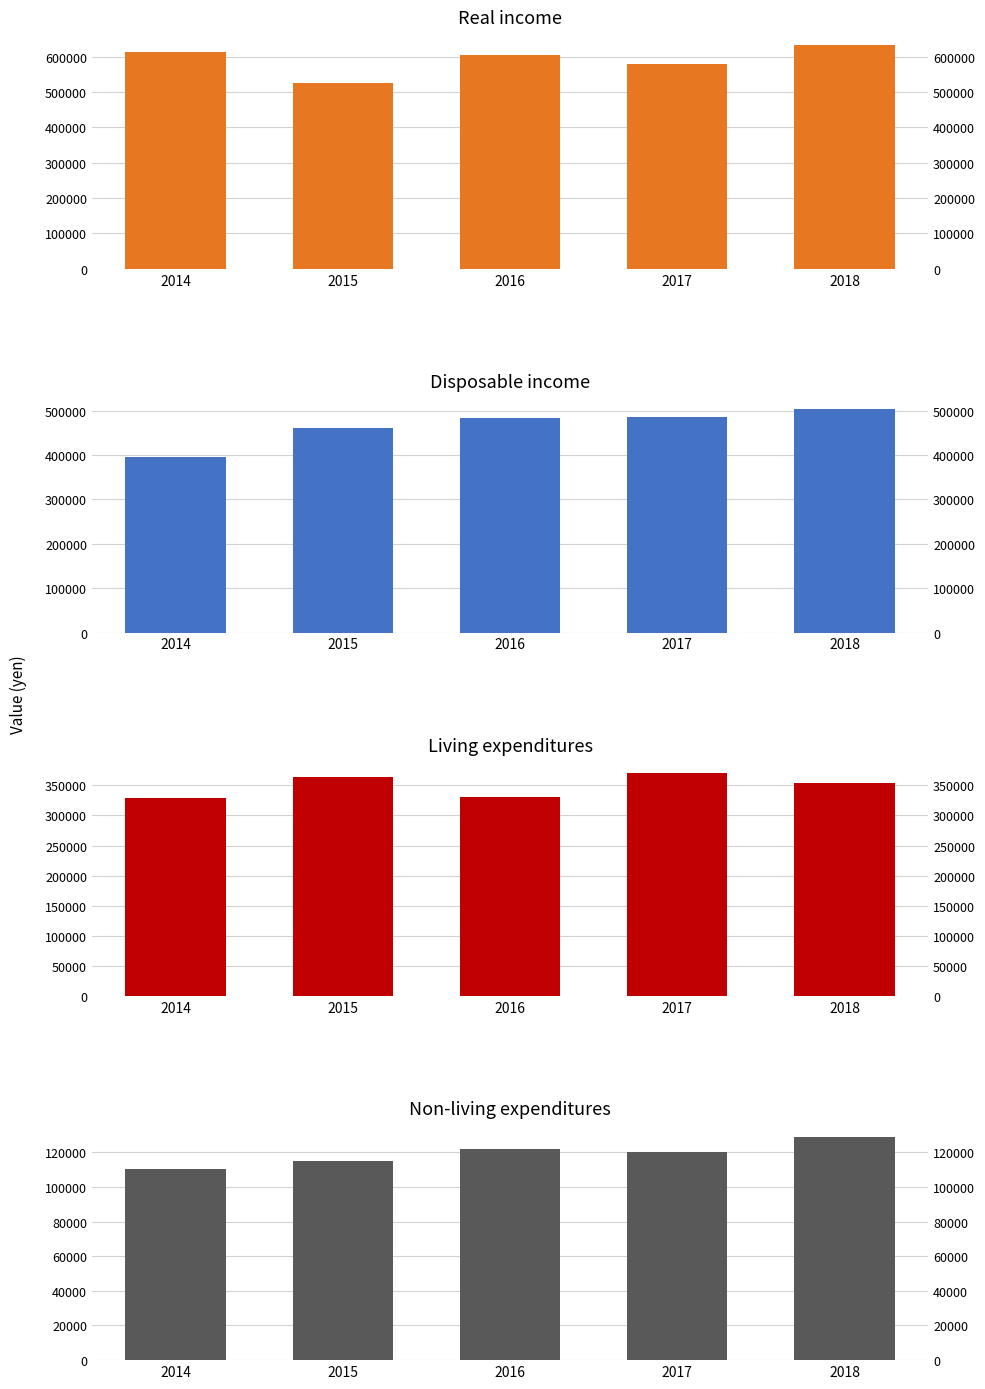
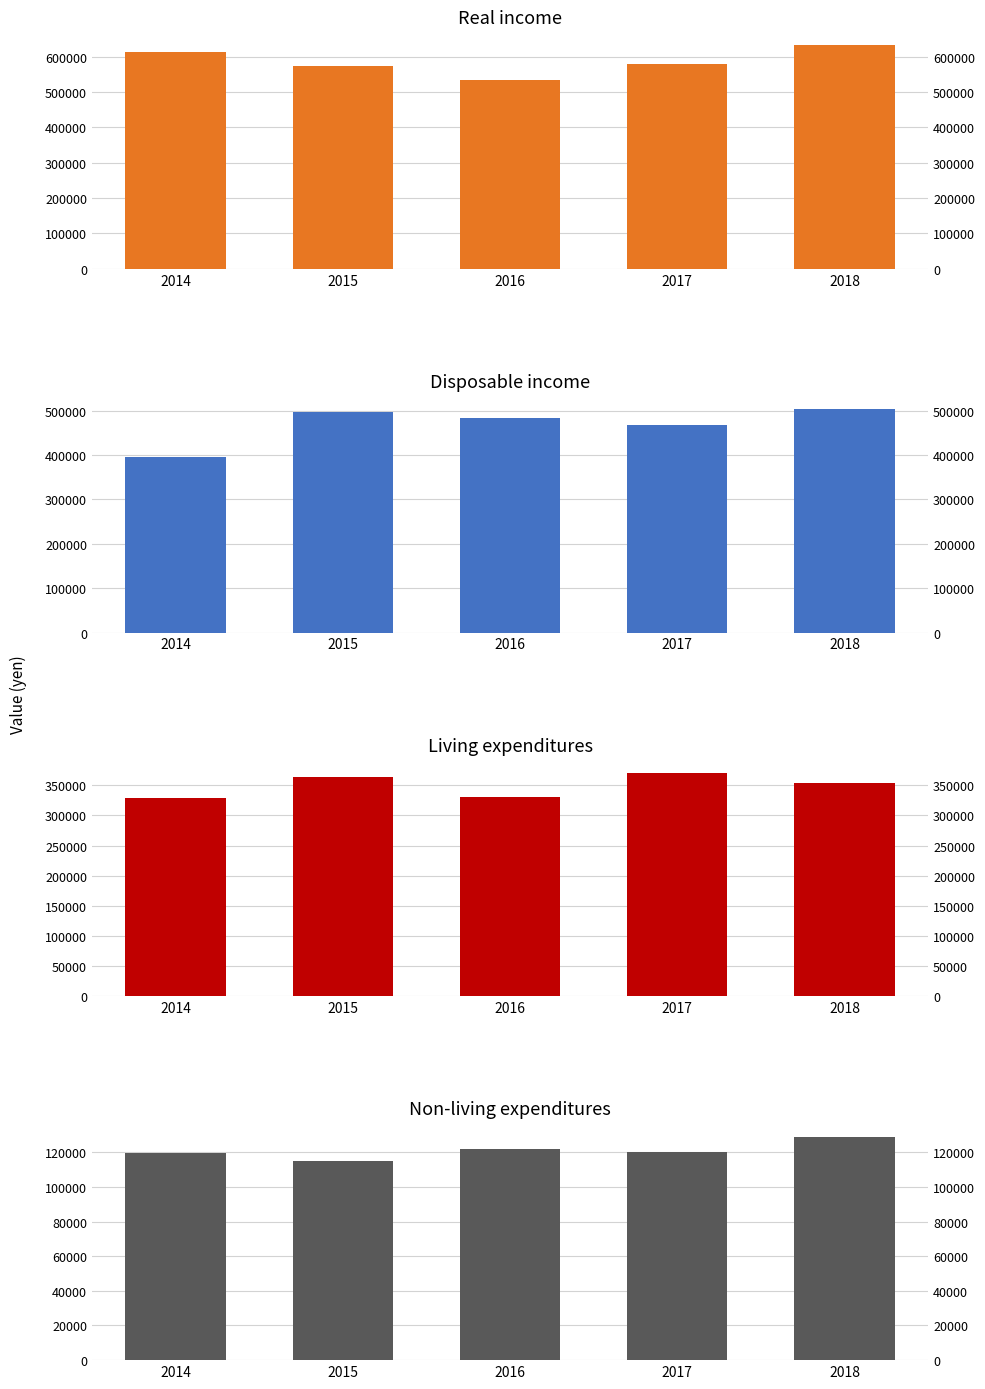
Real income, 2015: 530000 -> 570000
Real income, 2016: 610000 -> 530000
Disposable income, 2015: 460000 -> 500000
Disposable income, 2017: 490000 -> 470000
Non-living expenditures, 2014: 110000 -> 120000
